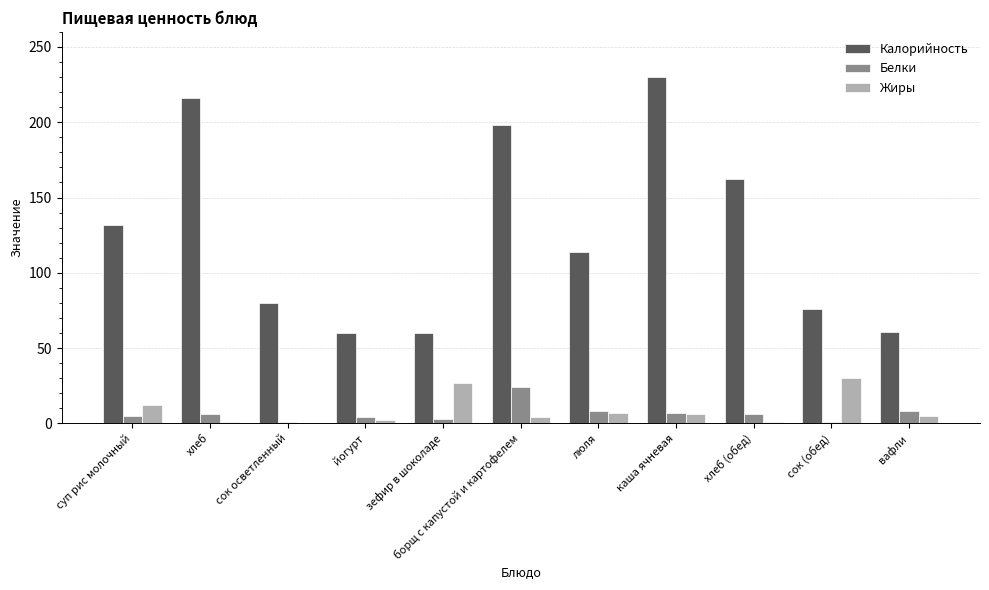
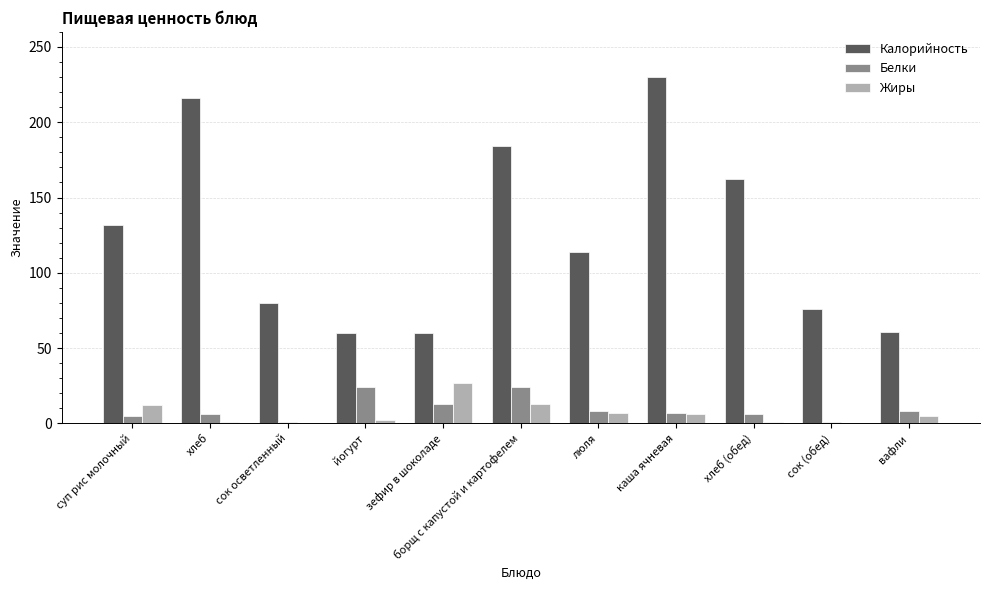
Белки, йогурт: 4 -> 24
Белки, зефир в шоколаде: 3 -> 13
Калорийность, борщ с капустой и картофелем: 198 -> 184
Жиры, борщ с капустой и картофелем: 4 -> 13
Жиры, сок (обед): 30 -> 0
